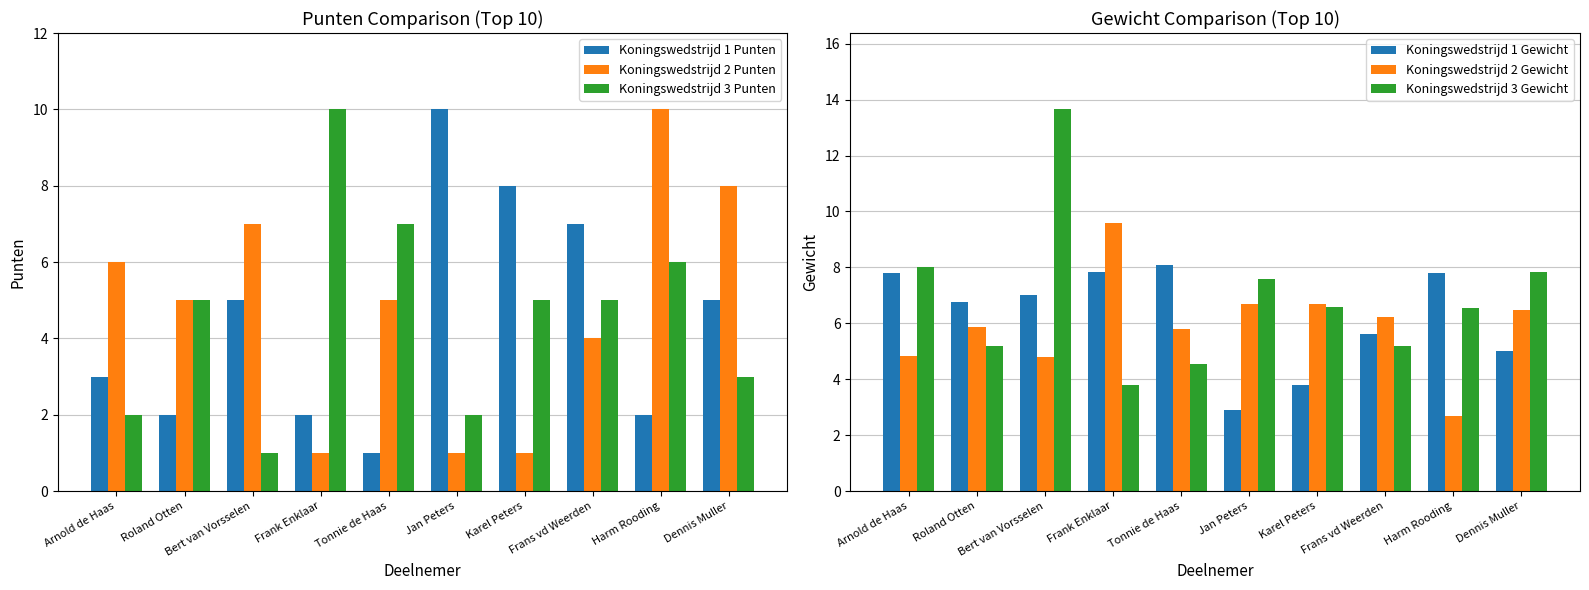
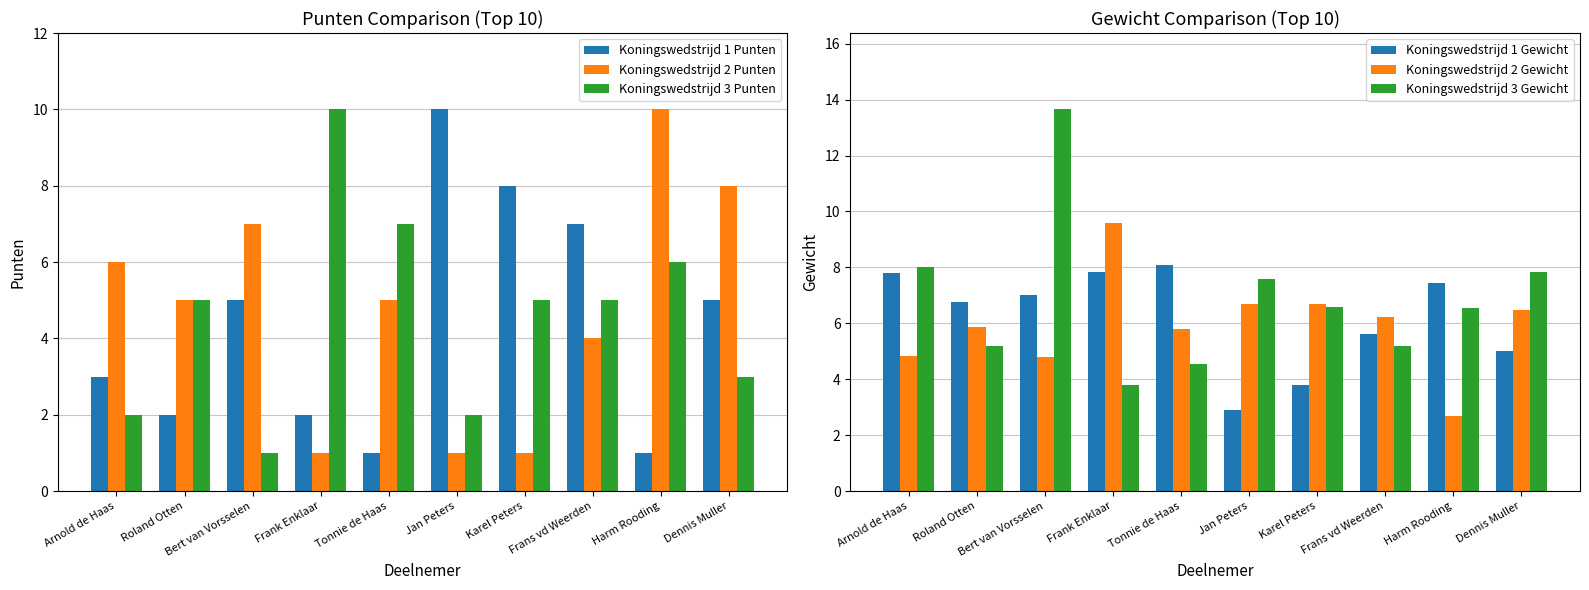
Punten Comparison (Top 10), Koningswedstrijd 1 Punten, Harm Rooding: 2 -> 1
Gewicht Comparison (Top 10), Koningswedstrijd 1 Gewicht, Harm Rooding: 7.8 -> 7.5
